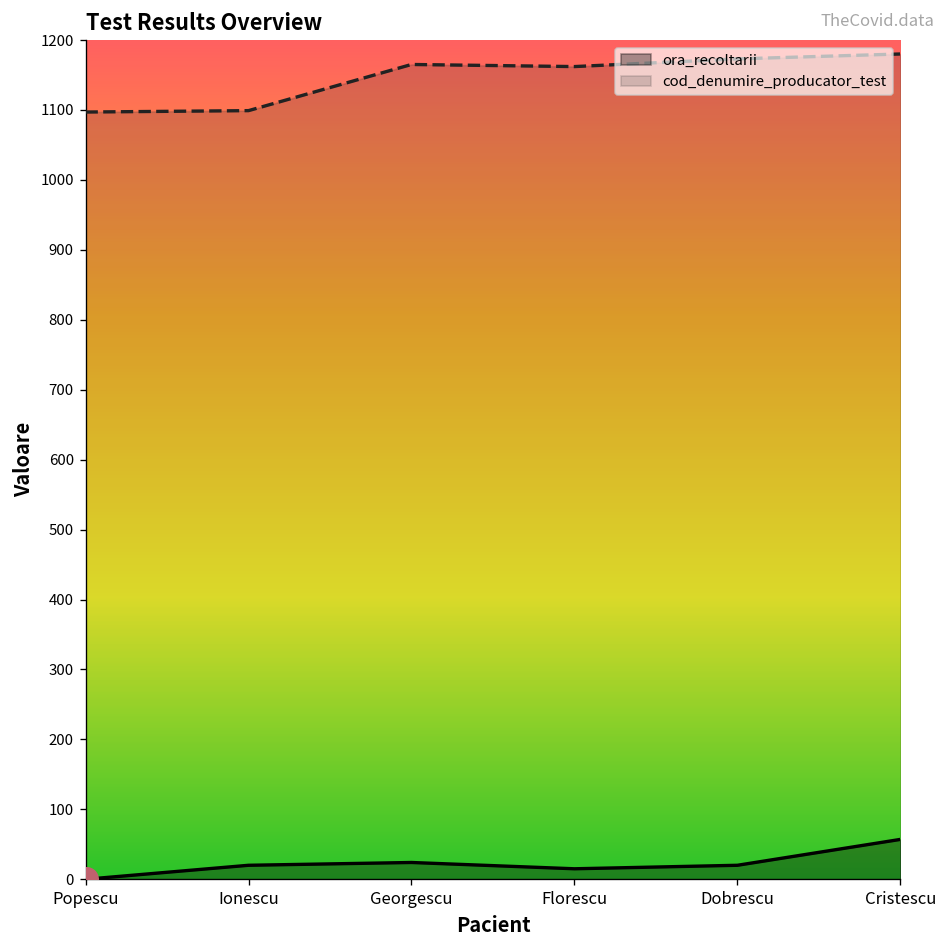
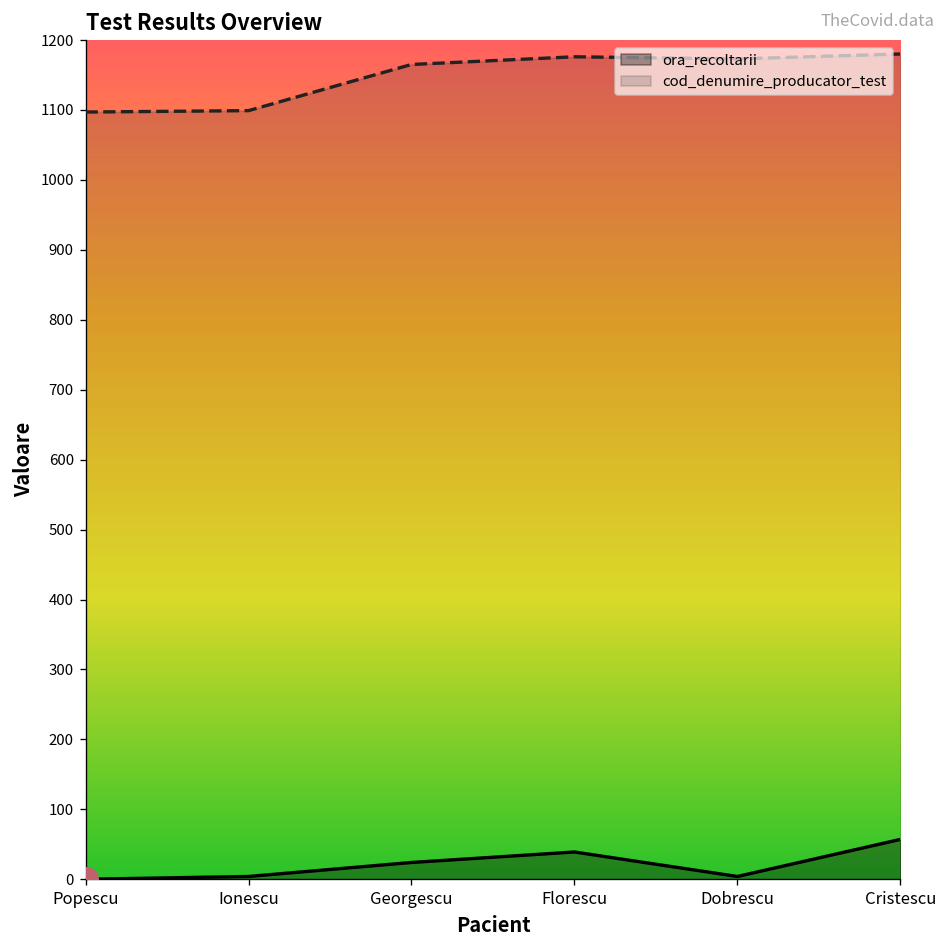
ora_recoltarii, Ionescu: 20 -> 0
ora_recoltarii, Florescu: 20 -> 40
cod_denumire_producator_test, Florescu: 1160 -> 1180
ora_recoltarii, Dobrescu: 20 -> 0
